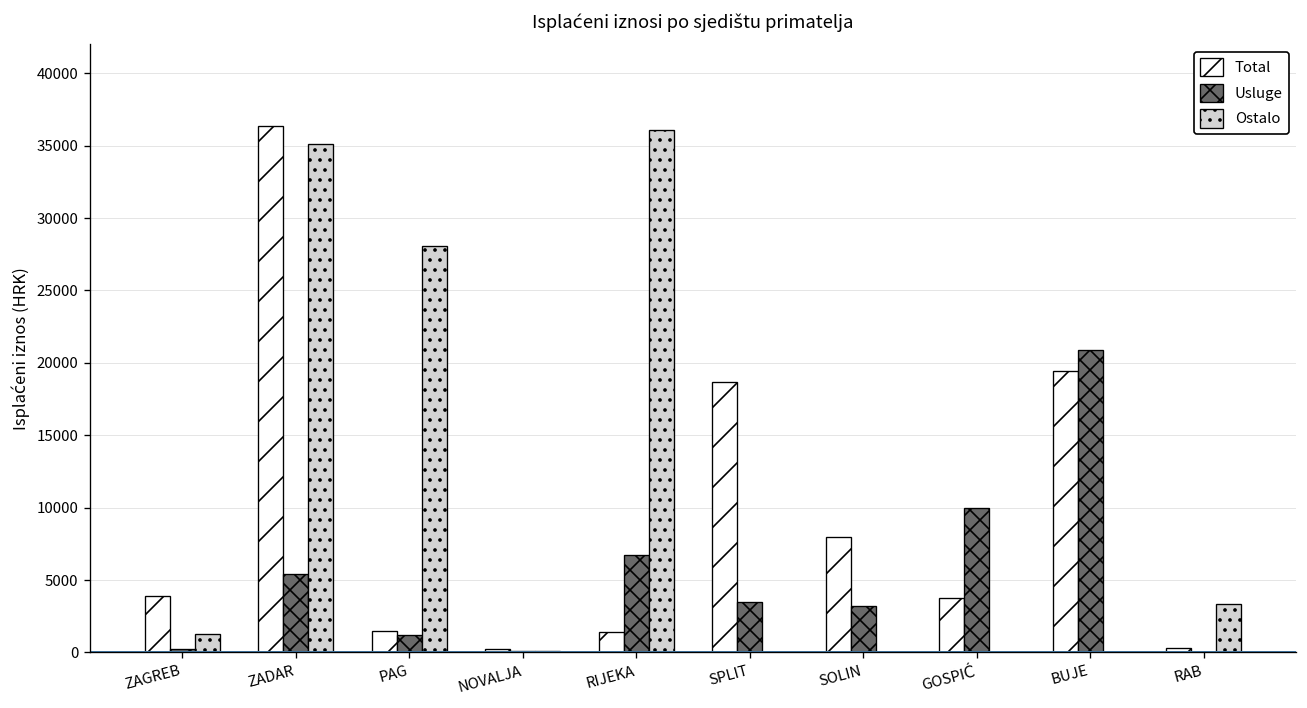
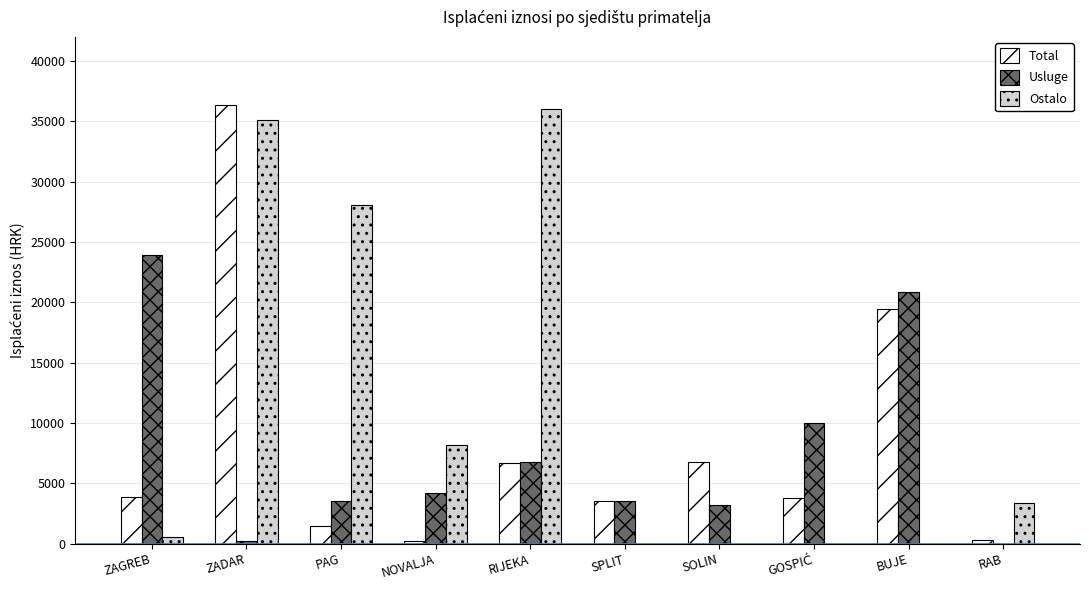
Usluge, ZAGREB: 300 -> 23900
Ostalo, ZAGREB: 1300 -> 500
Usluge, ZADAR: 5400 -> 200
Usluge, PAG: 1200 -> 3600
Usluge, NOVALJA: 100 -> 4200
Ostalo, NOVALJA: 100 -> 8200
Total, RIJEKA: 1400 -> 6700
Total, SPLIT: 18700 -> 3500
Total, SOLIN: 8000 -> 6800
